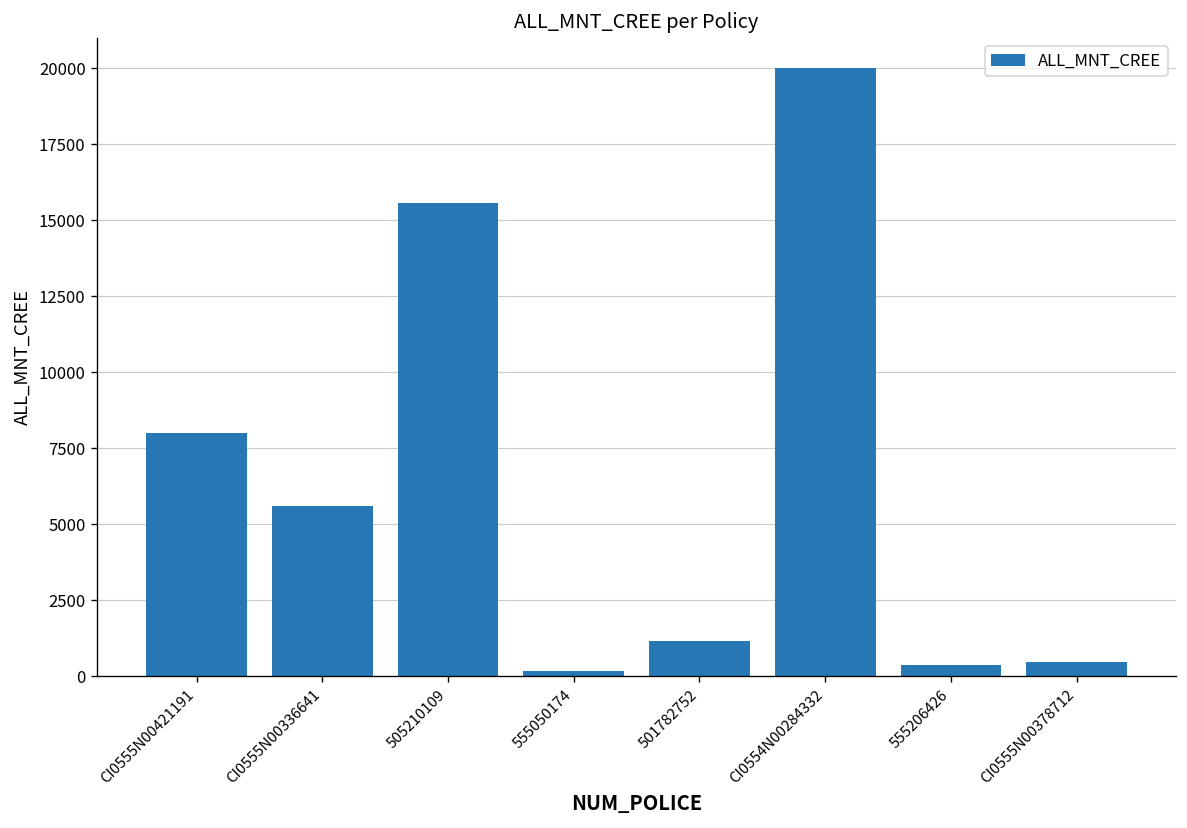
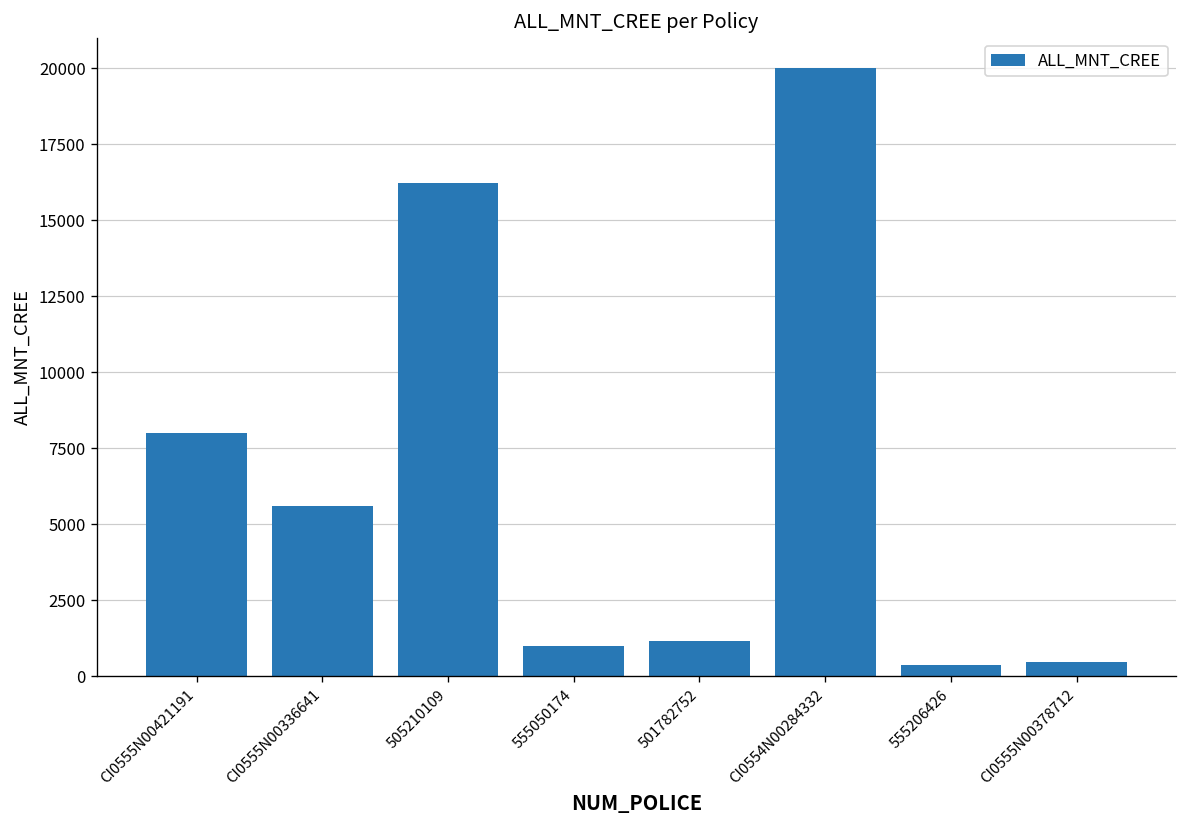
505210109: 15500 -> 16200
555050174: 200 -> 1000
